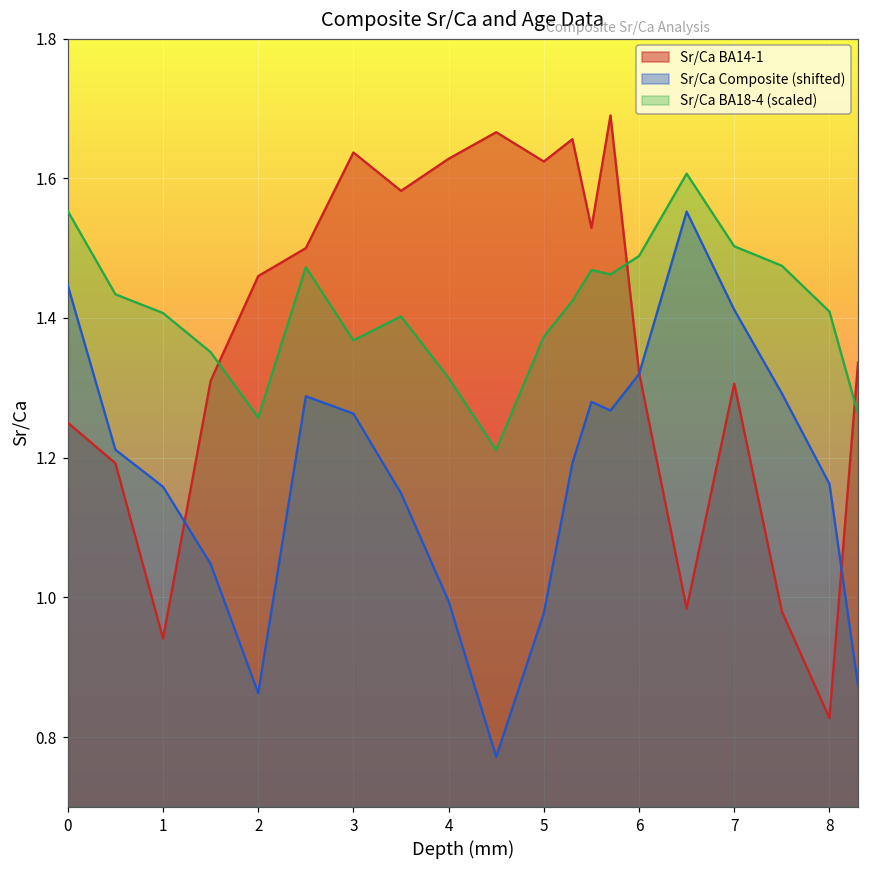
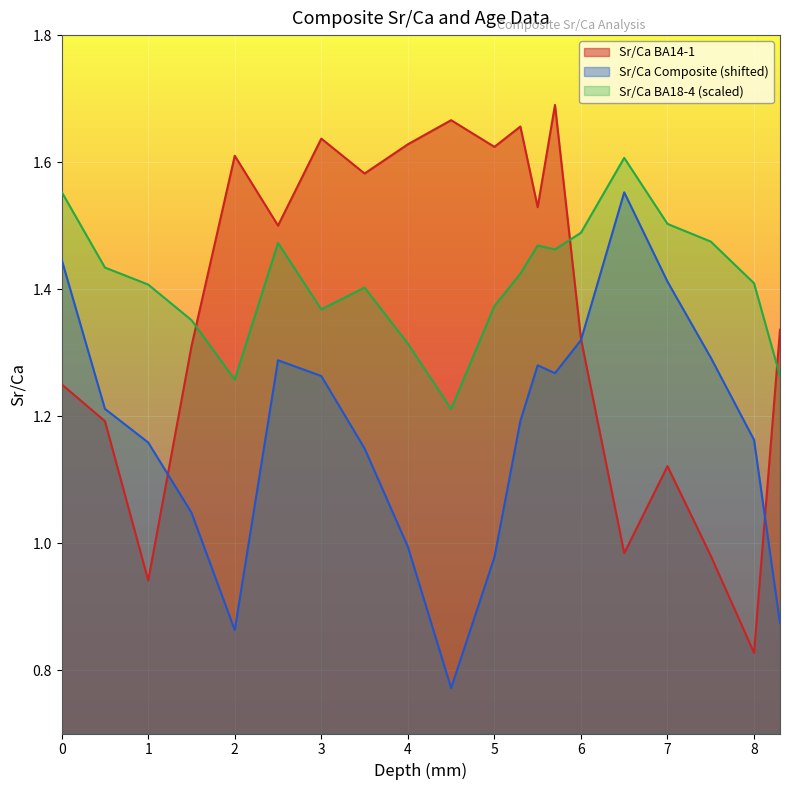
Sr/Ca BA14-1, 2: 1.46 -> 1.61
Sr/Ca BA14-1, 7: 1.31 -> 1.12
